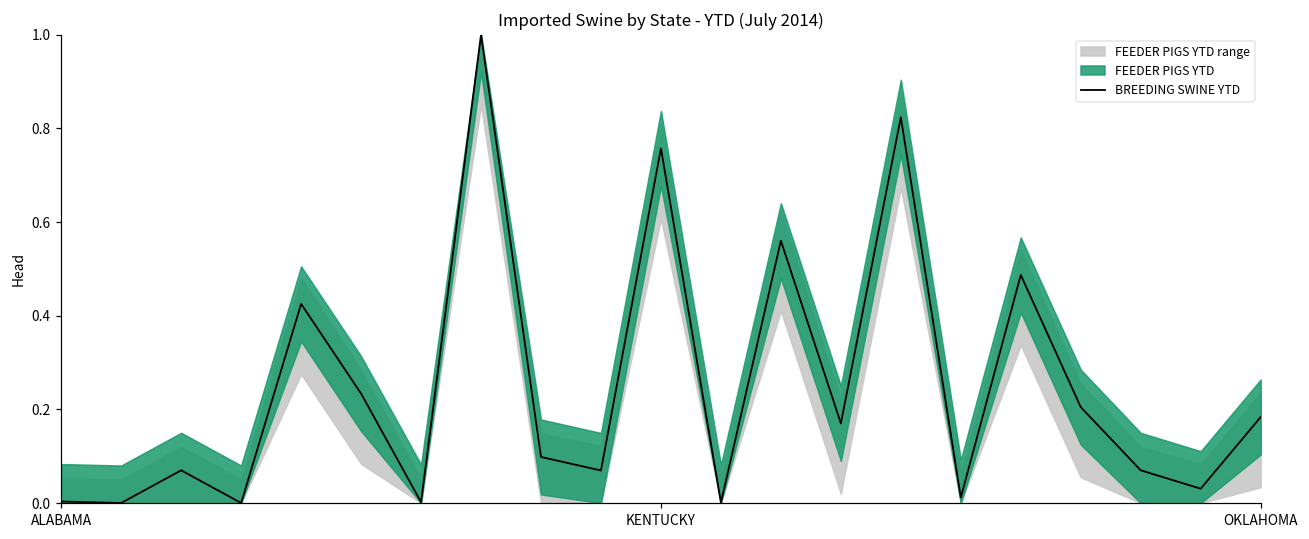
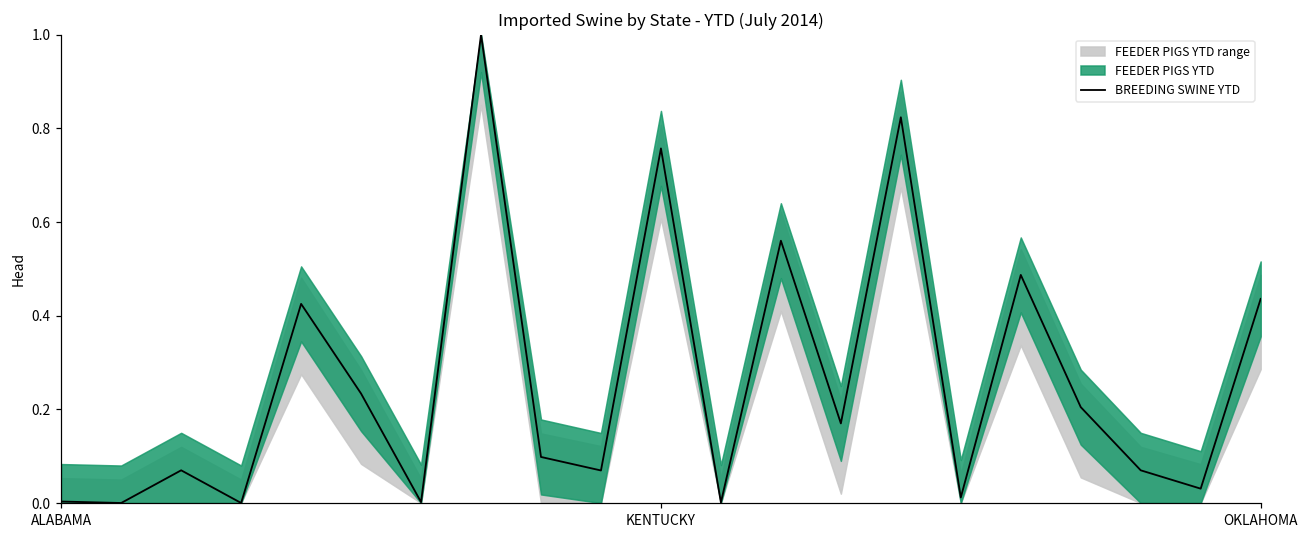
BREEDING SWINE YTD, OKLAHOMA: 0.18 -> 0.44
